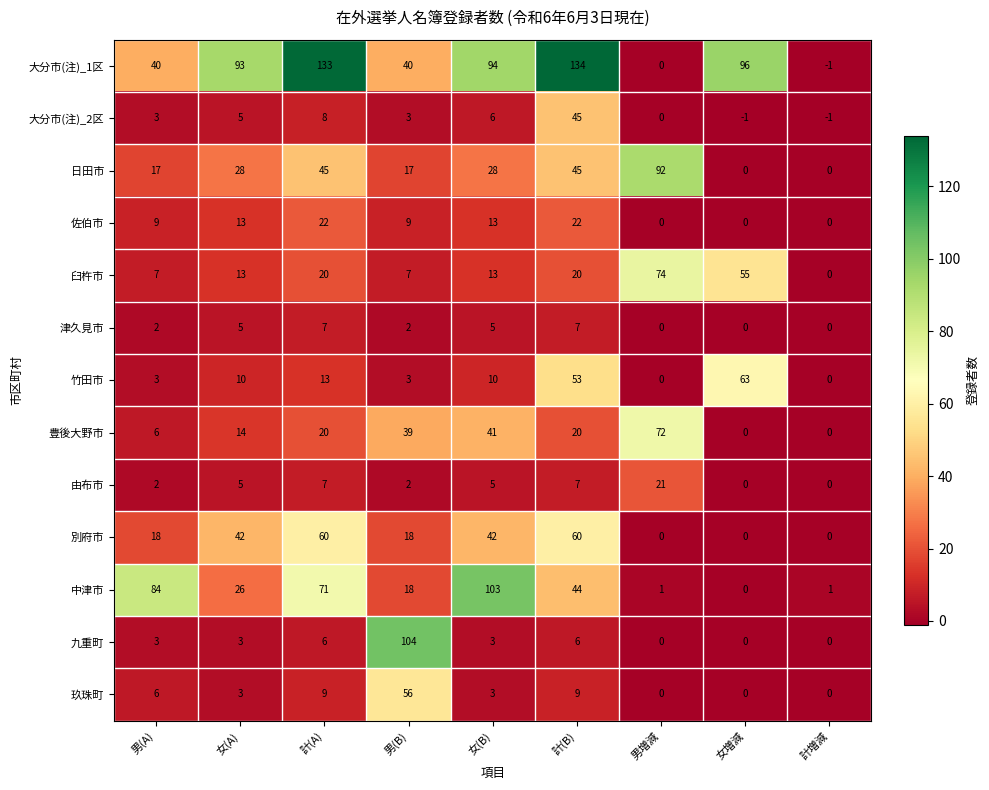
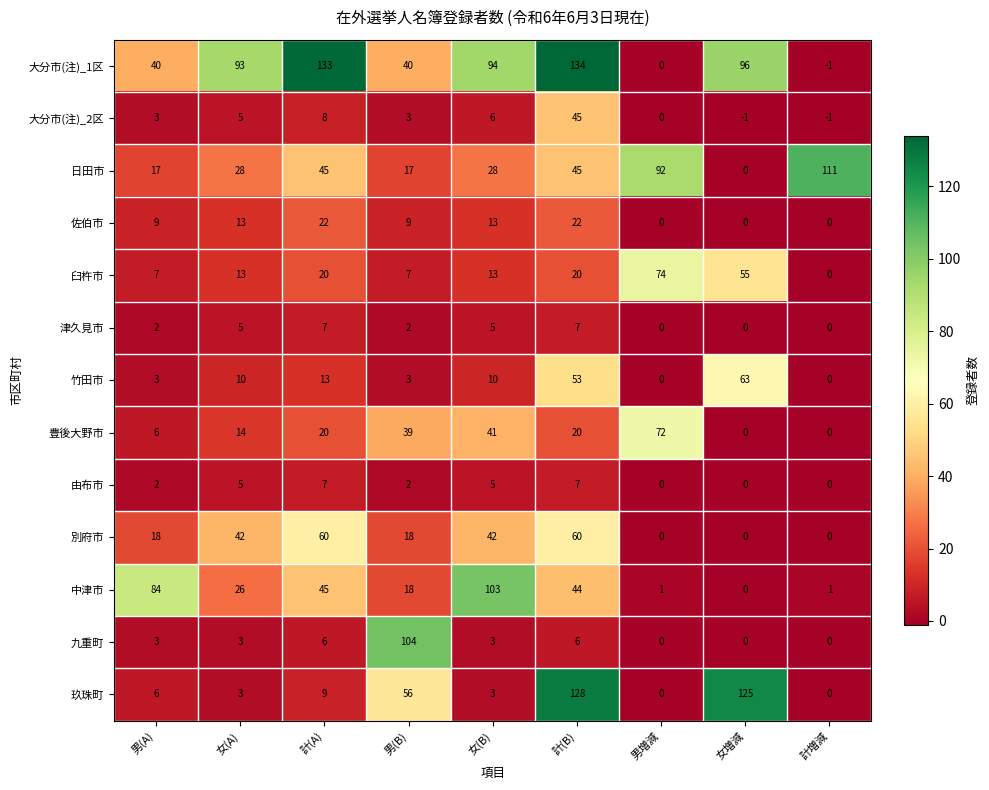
日田市, 計増減: 0 -> 111
由布市, 男増減: 21 -> 0
中津市, 計(A): 71 -> 45
玖珠町, 計(B): 9 -> 128
玖珠町, 女増減: 0 -> 125
